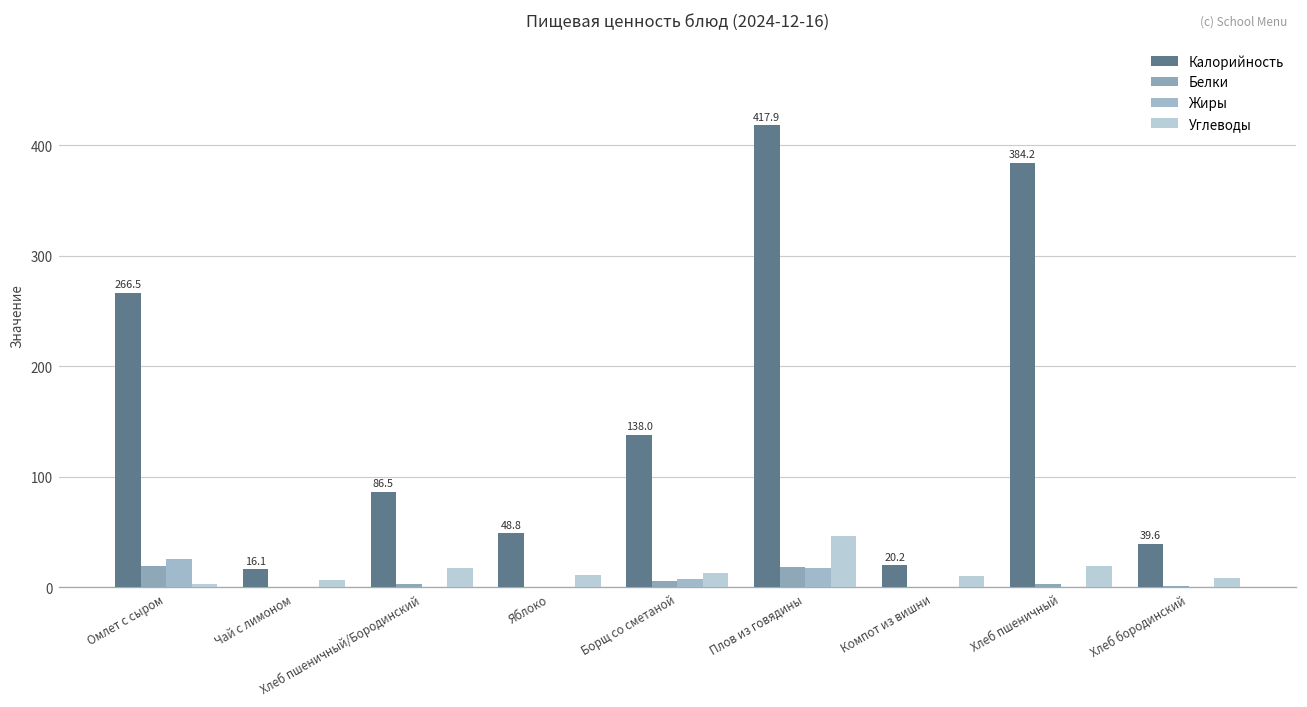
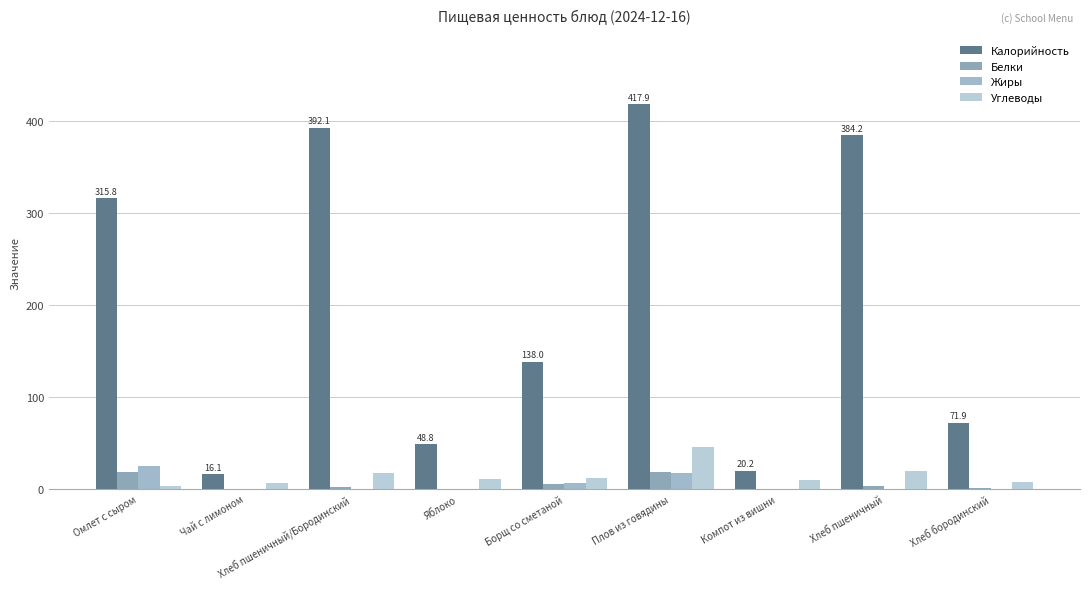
Калорийность, Омлет с сыром: 266.5 -> 315.8
Калорийность, Хлеб пшеничный/Бородинский: 86.5 -> 392.1
Калорийность, Хлеб бородинский: 39.6 -> 71.9
